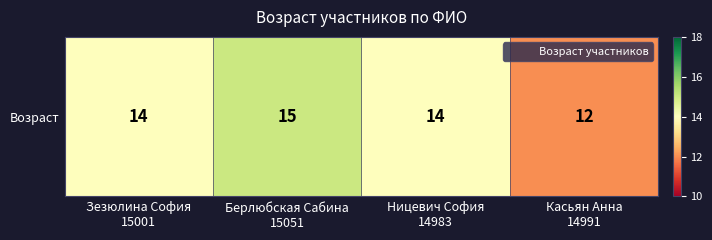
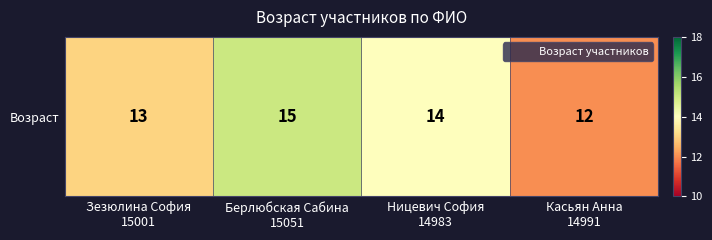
Возраст, Зезюлина София 15001: 14 -> 13
